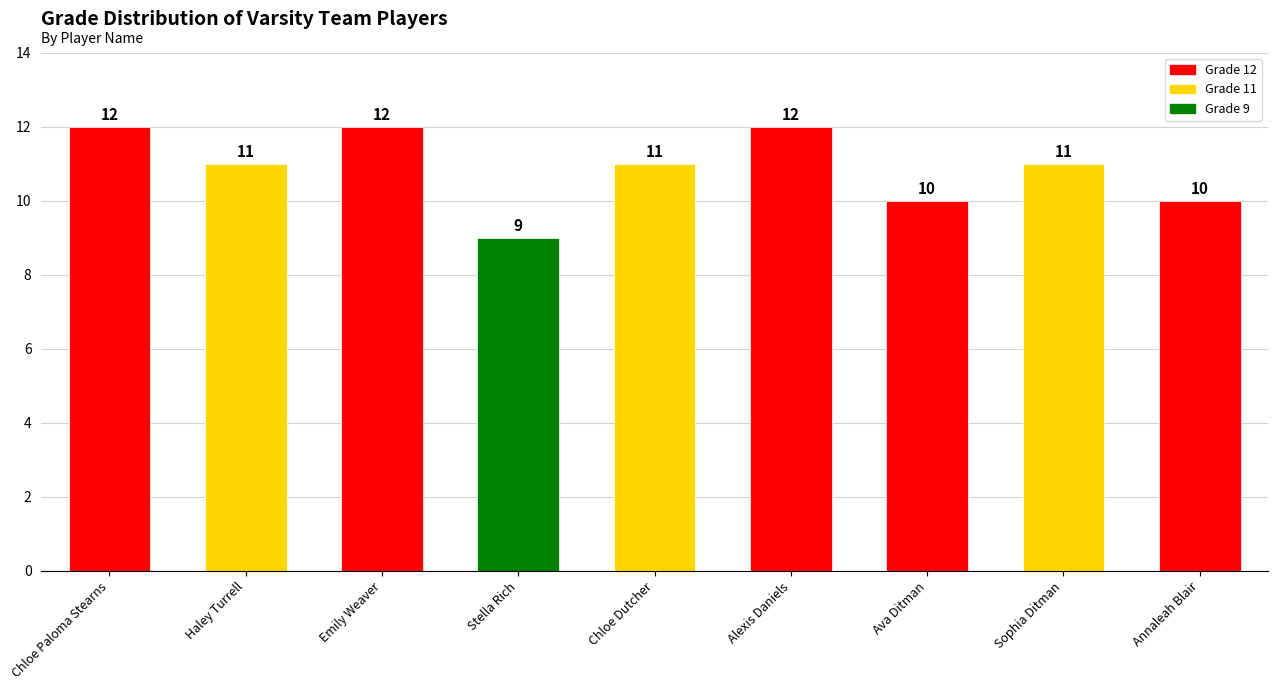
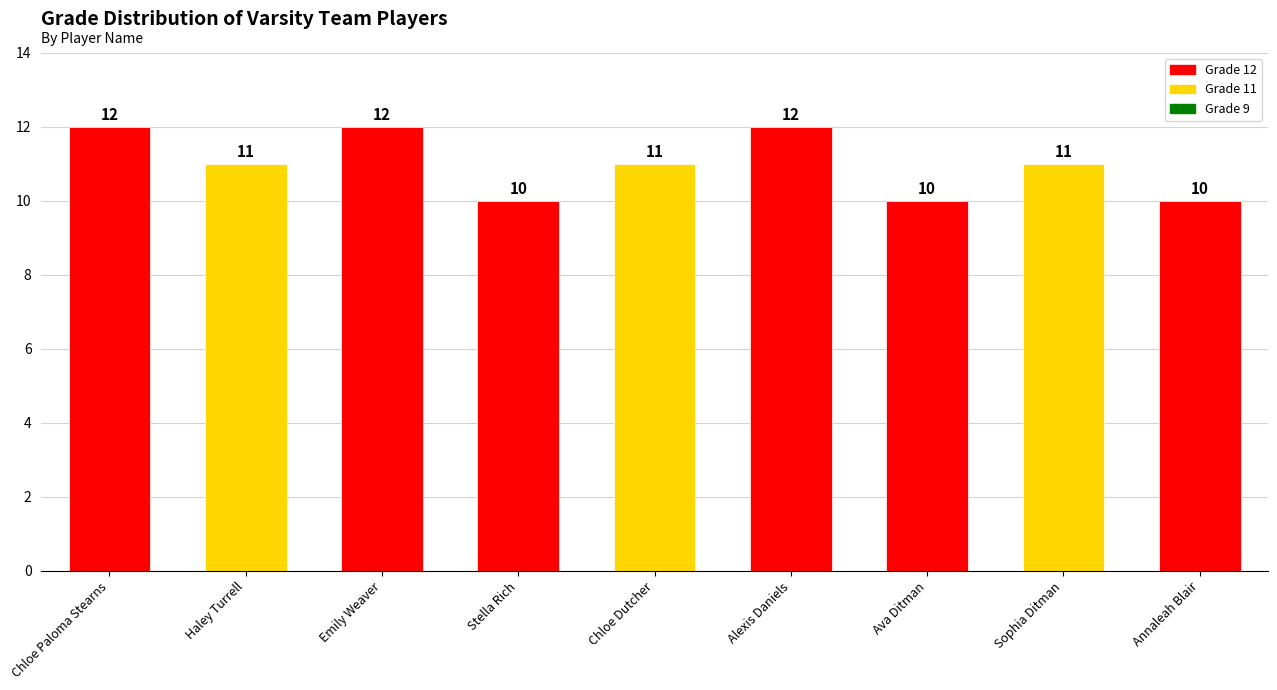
Stella Rich: 9 -> 10
